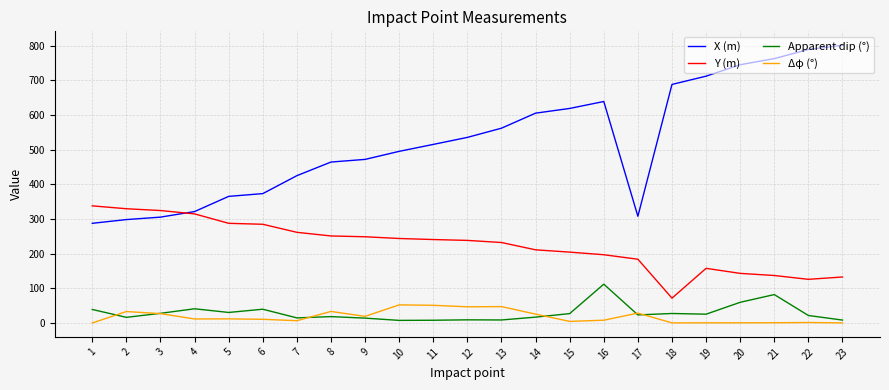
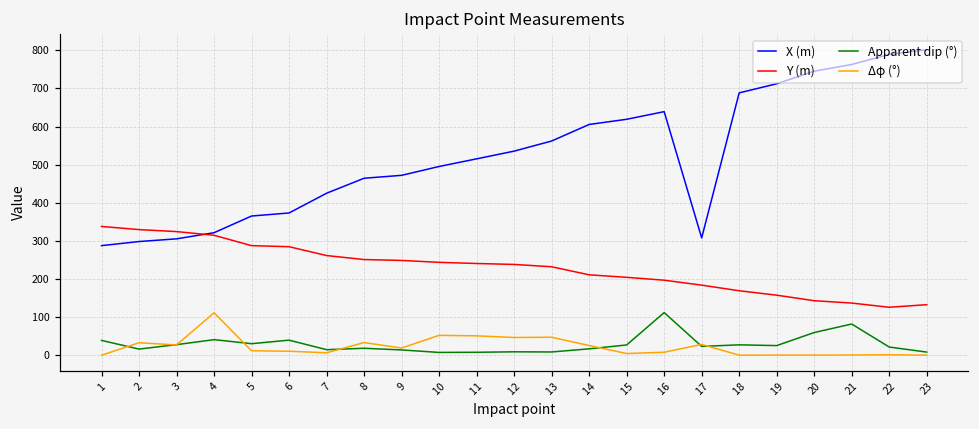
Δφ (°), 4: 10 -> 110
Y (m), 18: 70 -> 170
